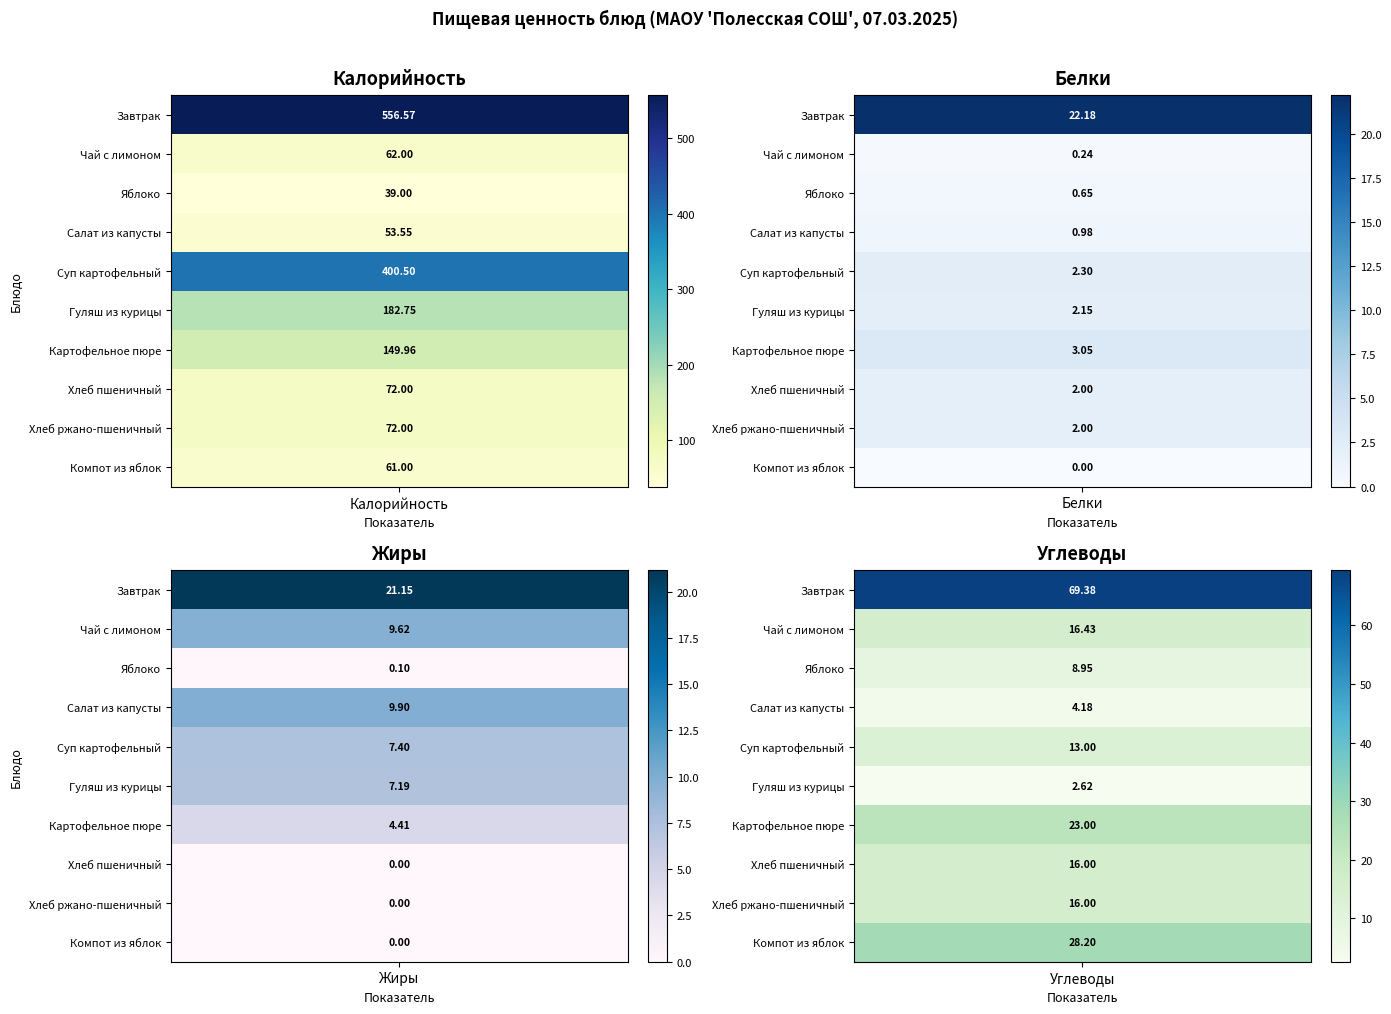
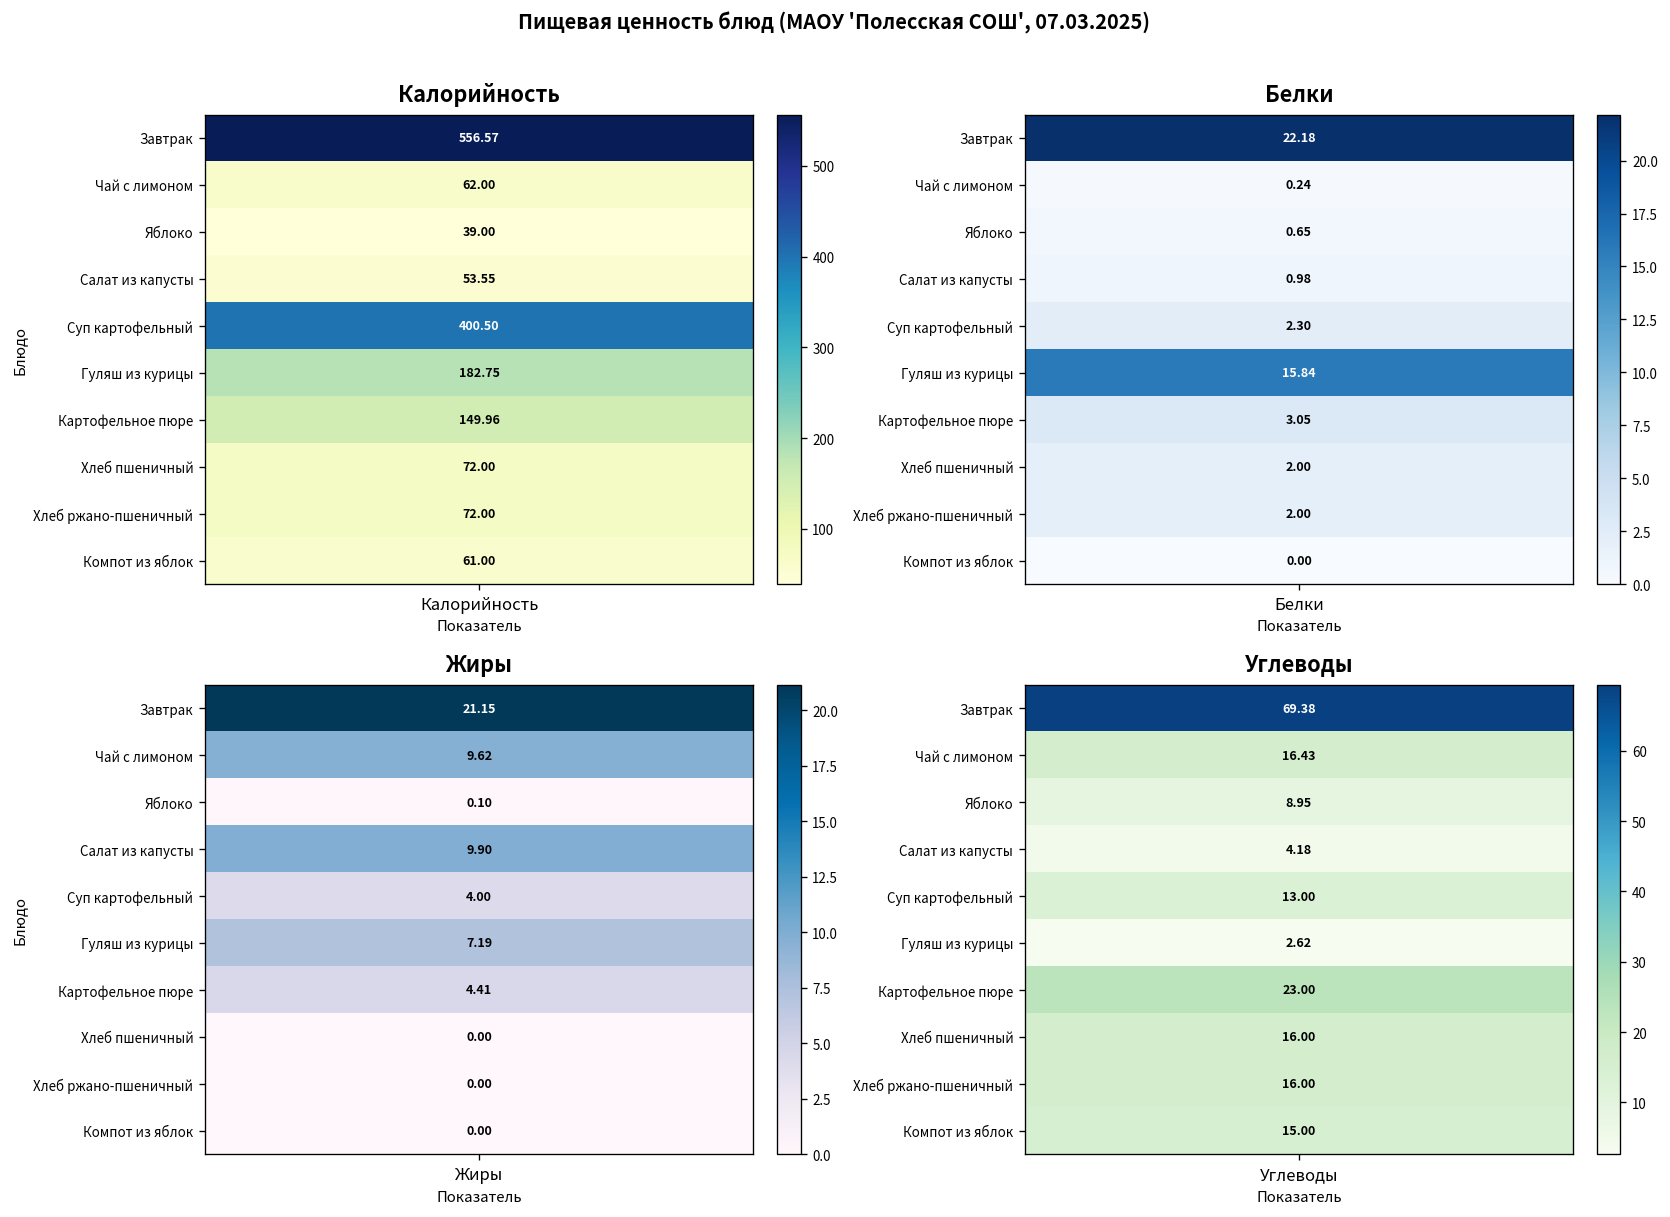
Белки, Гуляш из курицы, Белки: 2.15 -> 15.84
Жиры, Суп картофельный, Жиры: 7.40 -> 4.00
Углеводы, Компот из яблок, Углеводы: 28.20 -> 15.00
